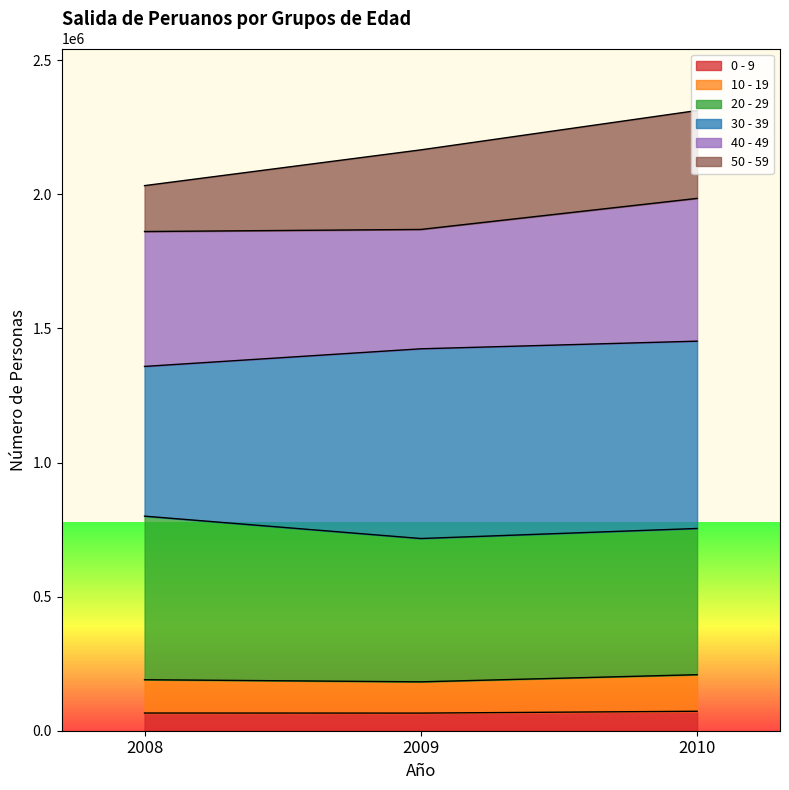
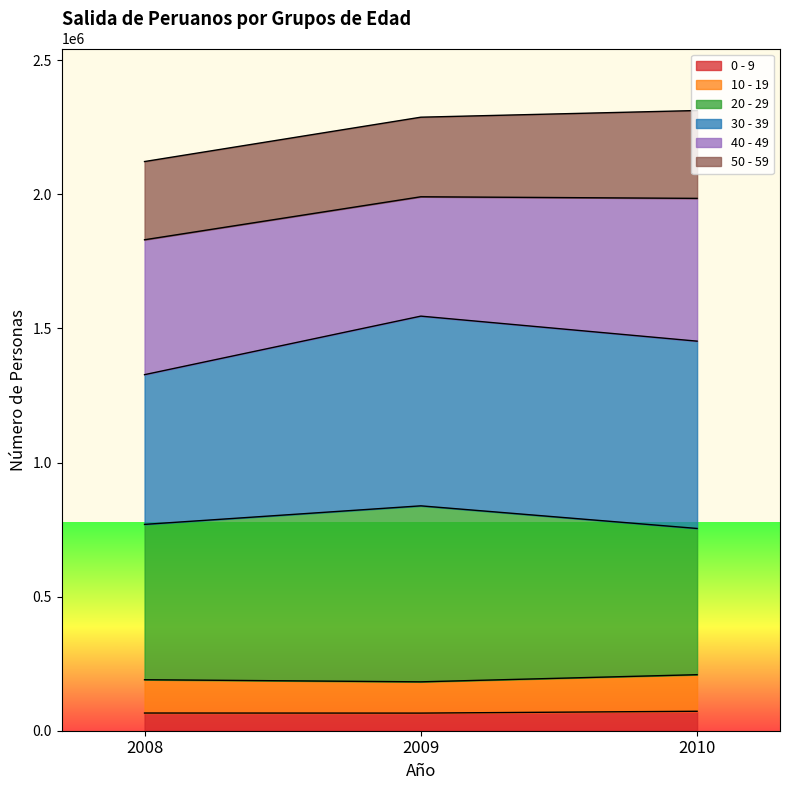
20 - 29, 2008: 610000 -> 580000
50 - 59, 2008: 170000 -> 290000
20 - 29, 2009: 530000 -> 660000
